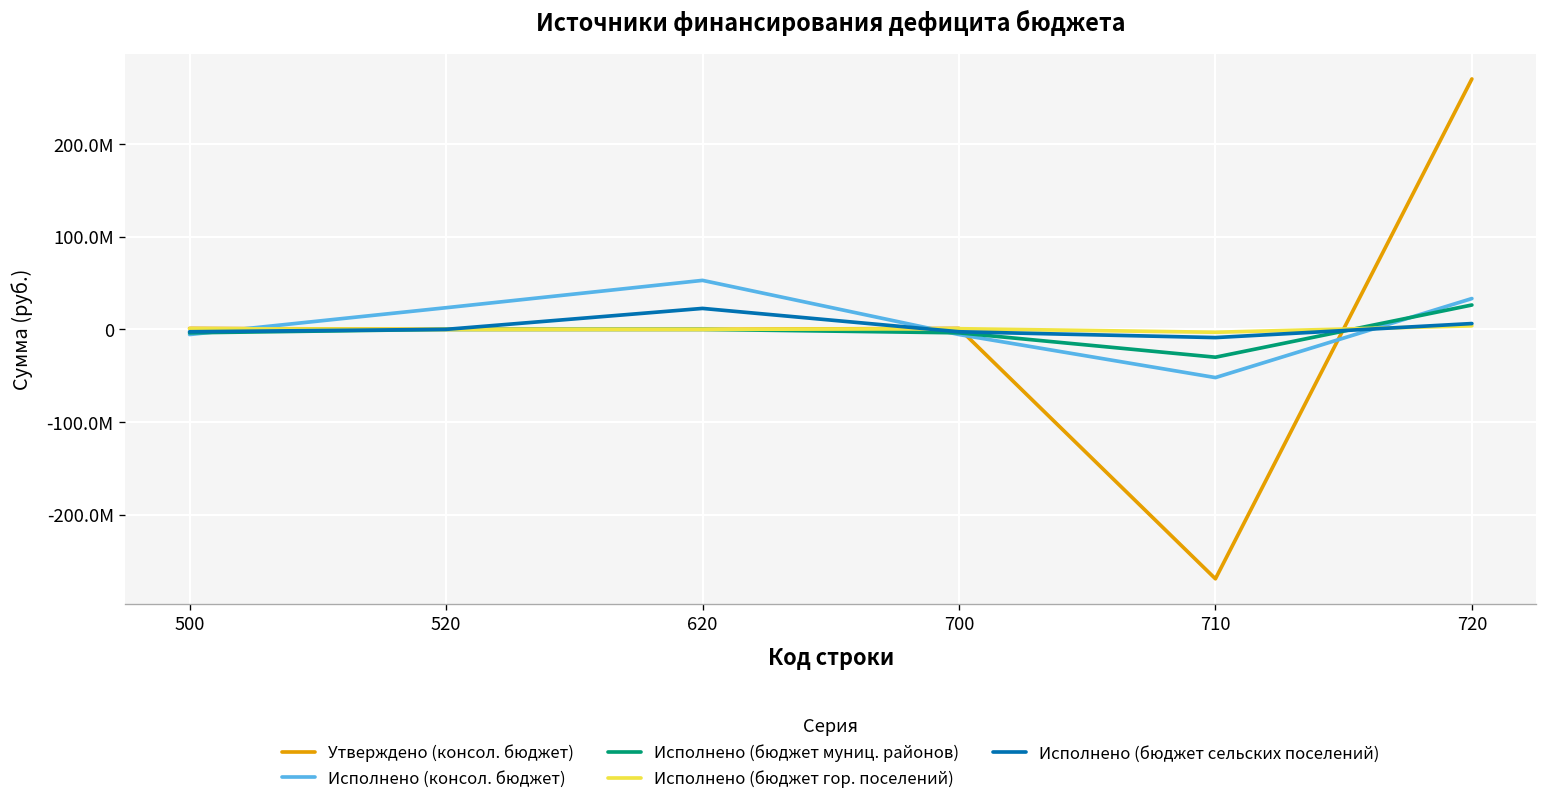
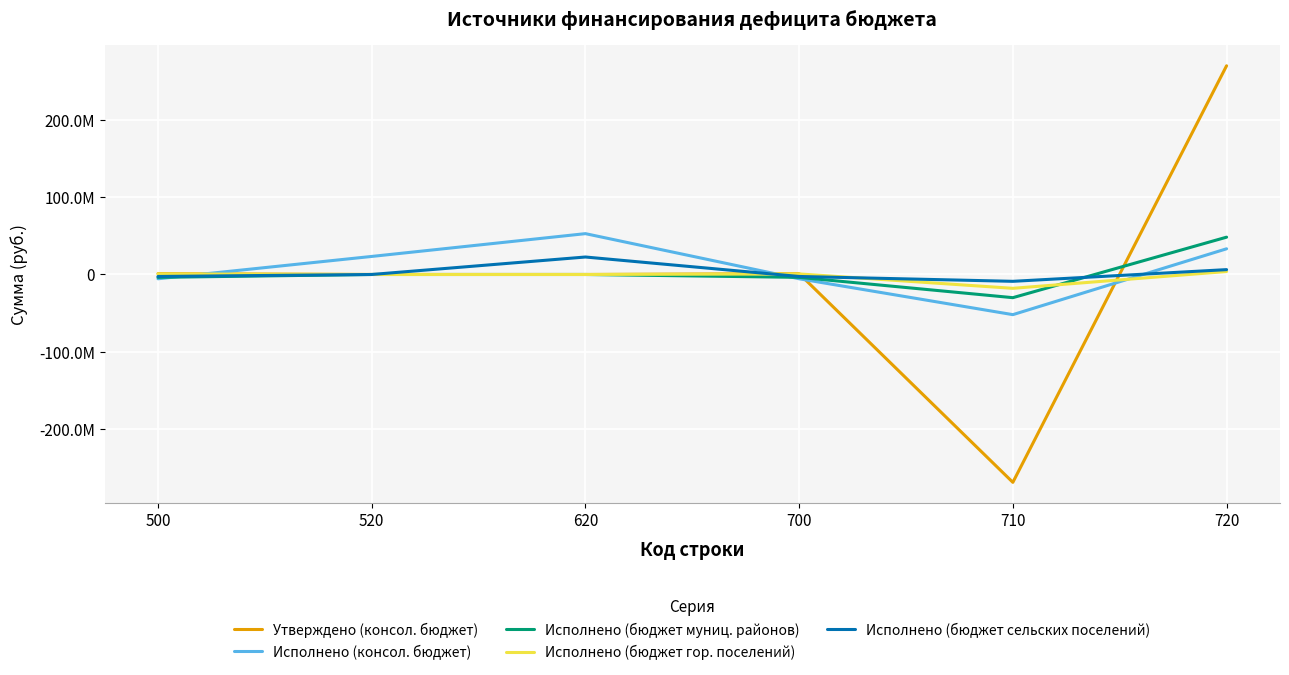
Исполнено (бюджет гор. поселений), 710: 0 -> -20000000
Исполнено (бюджет муниц. районов), 720: 30000000 -> 50000000
